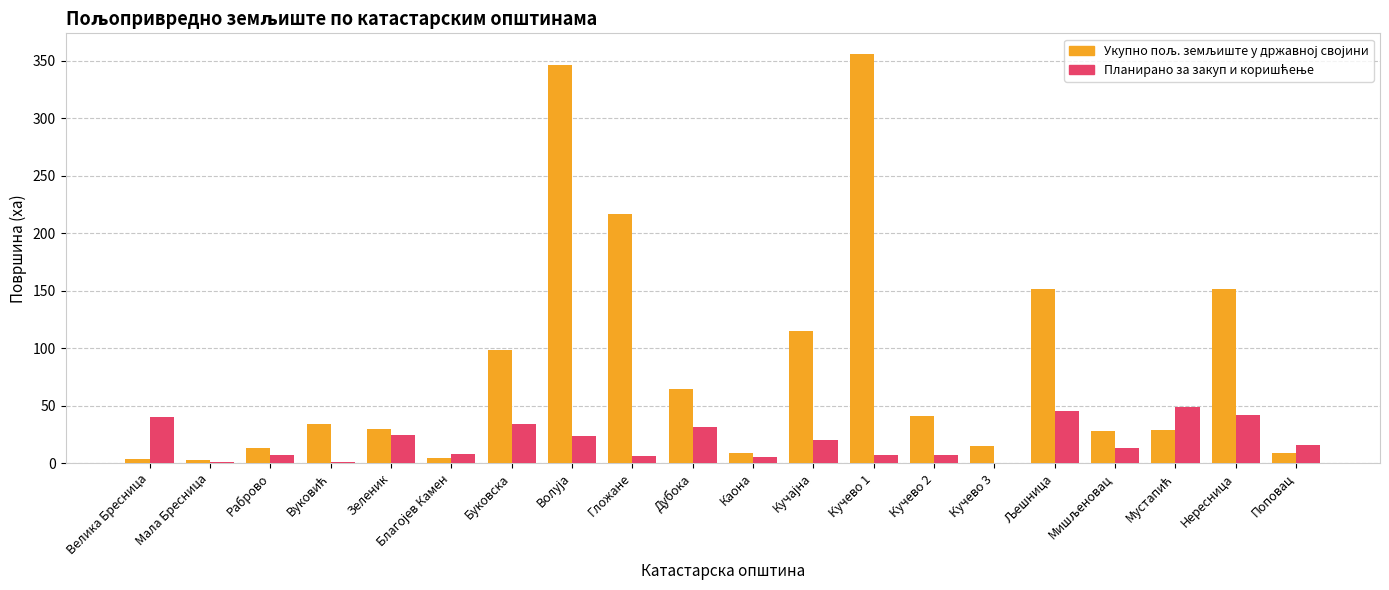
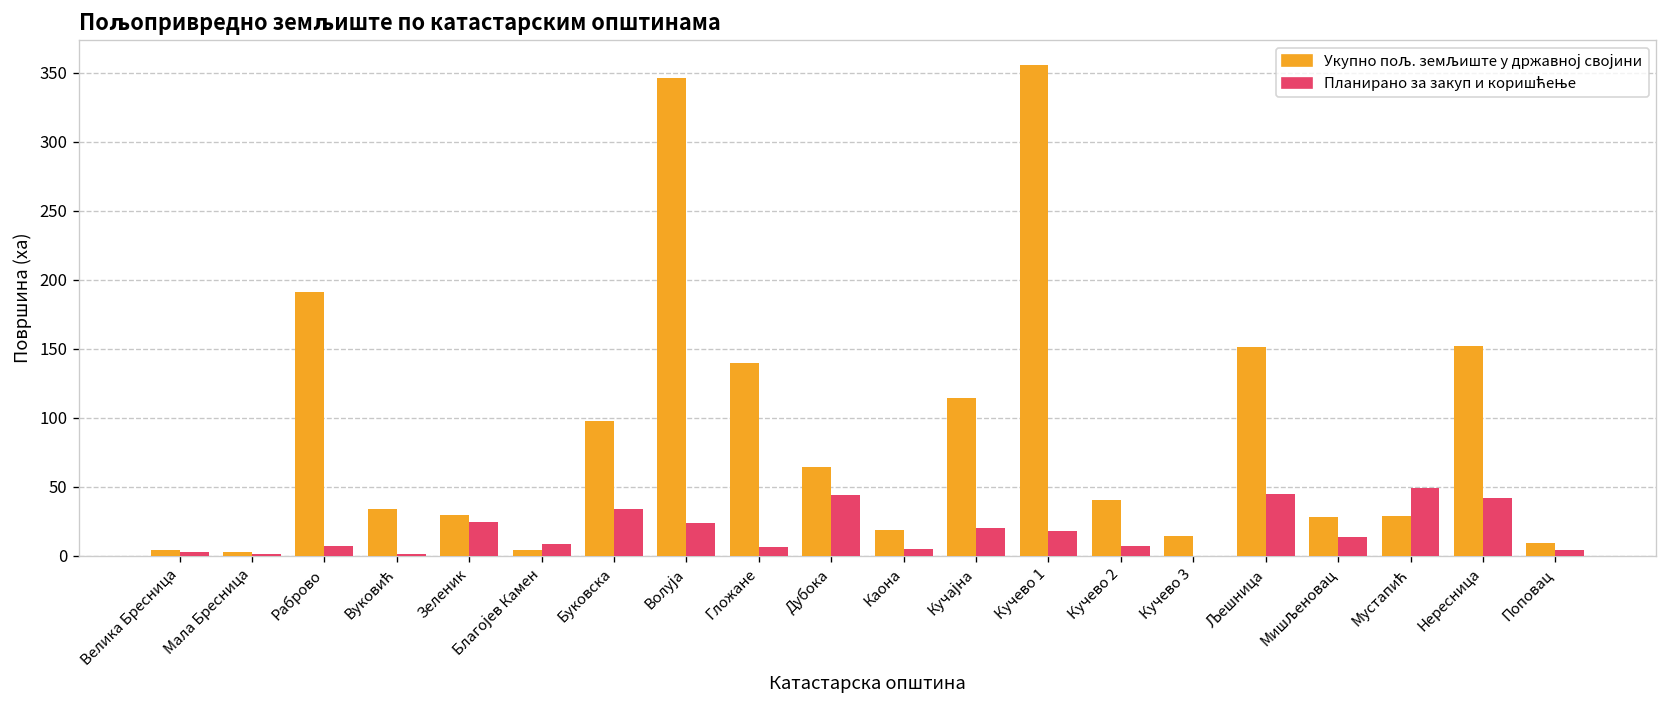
Планирано за закуп и коришћење, Велика Бресница: 40 -> 3
Укупно пољ. земљиште у државној својини, Раброво: 13 -> 191
Укупно пољ. земљиште у државној својини, Гложане: 217 -> 140
Планирано за закуп и коришћење, Дубока: 32 -> 44
Укупно пољ. земљиште у државној својини, Каона: 9 -> 18
Планирано за закуп и коришћење, Кучево 1: 7 -> 18
Планирано за закуп и коришћење, Поповац: 16 -> 4
